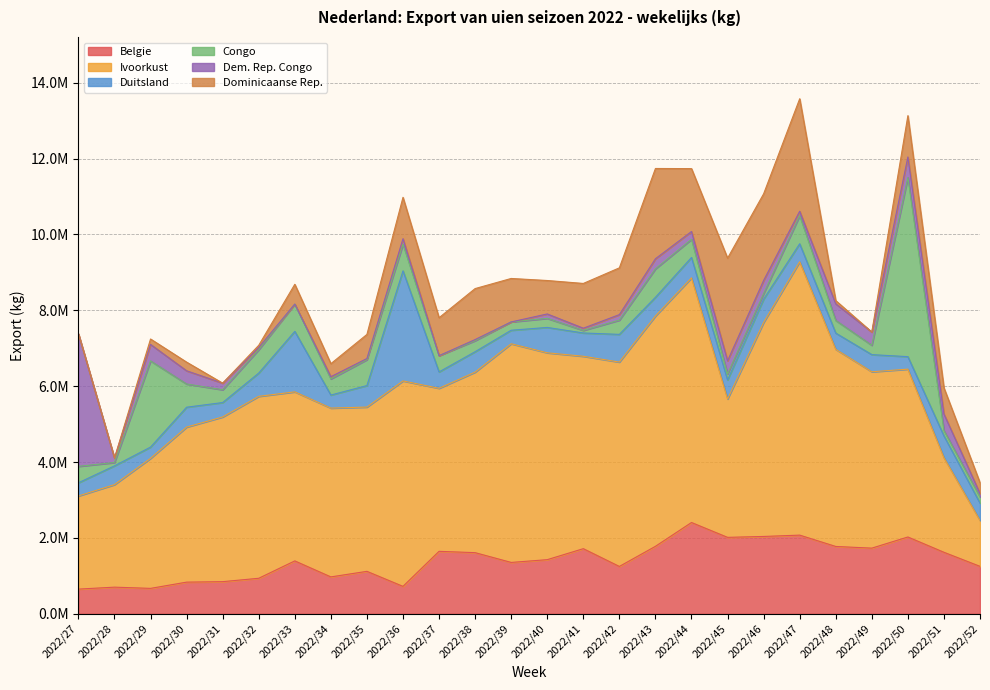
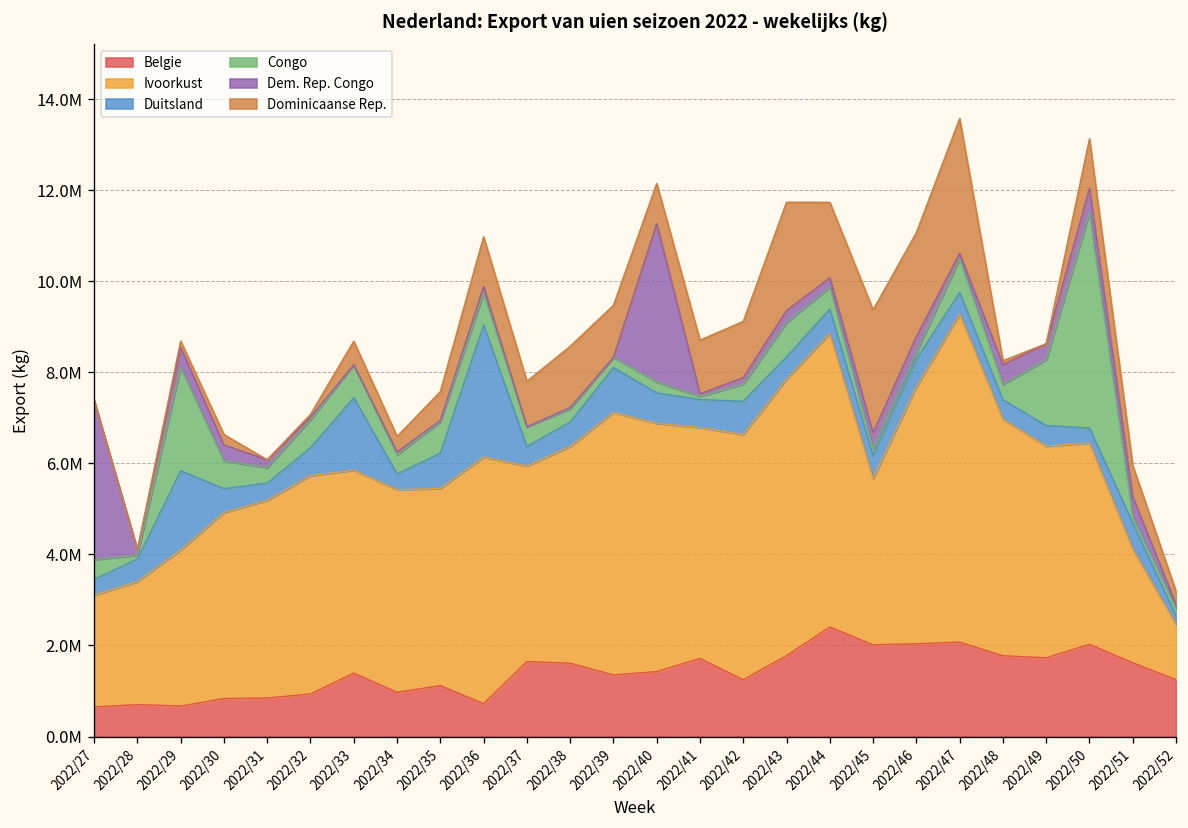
Duitsland, 2022/29: 300000 -> 1700000
Duitsland, 2022/35: 600000 -> 800000
Duitsland, 2022/39: 400000 -> 1000000
Dem. Rep. Congo, 2022/40: 100000 -> 3500000
Congo, 2022/49: 200000 -> 1400000
Duitsland, 2022/52: 500000 -> 200000
